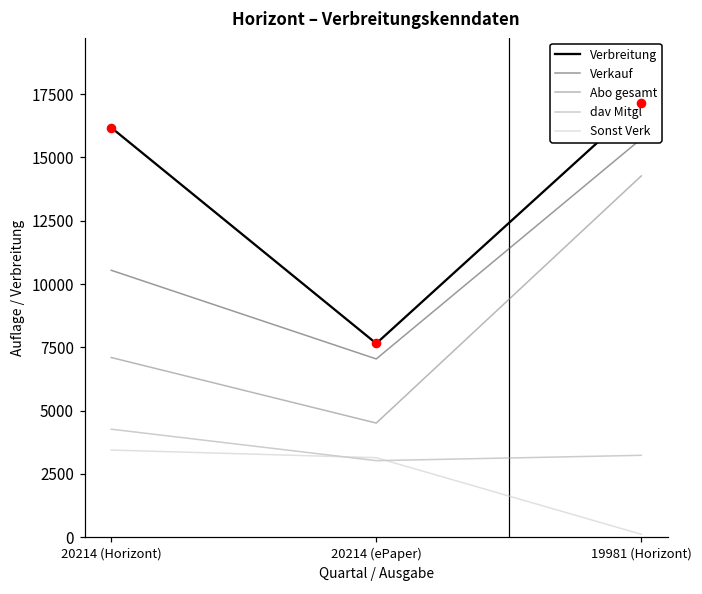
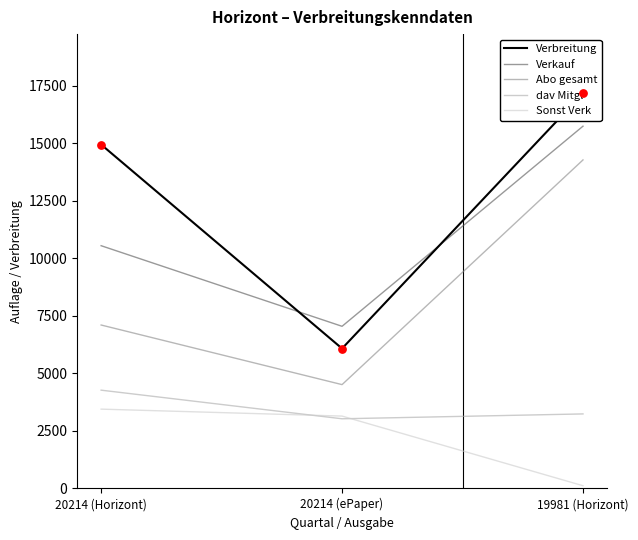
Verbreitung, 20214 (Horizont): 16200 -> 14900
Verbreitung, 20214 (ePaper): 7700 -> 6100
